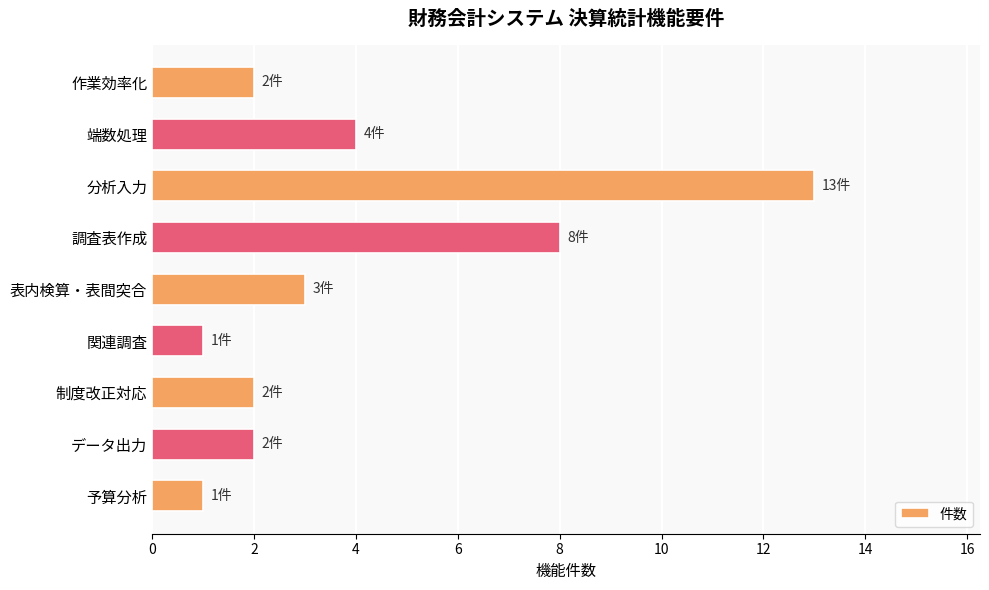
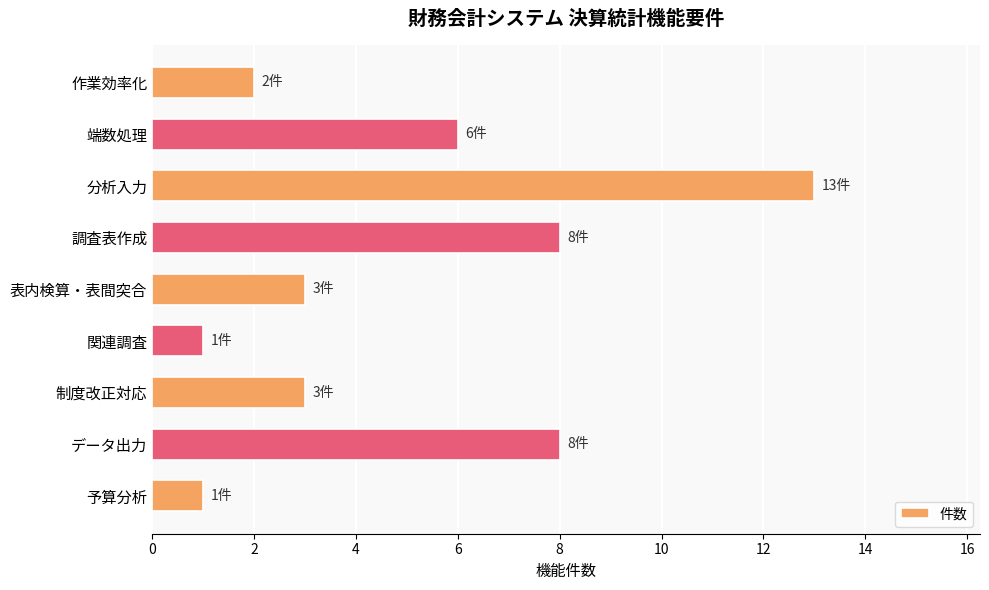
端数処理: 4件 -> 6件
制度改正対応: 2件 -> 3件
データ出力: 2件 -> 8件
